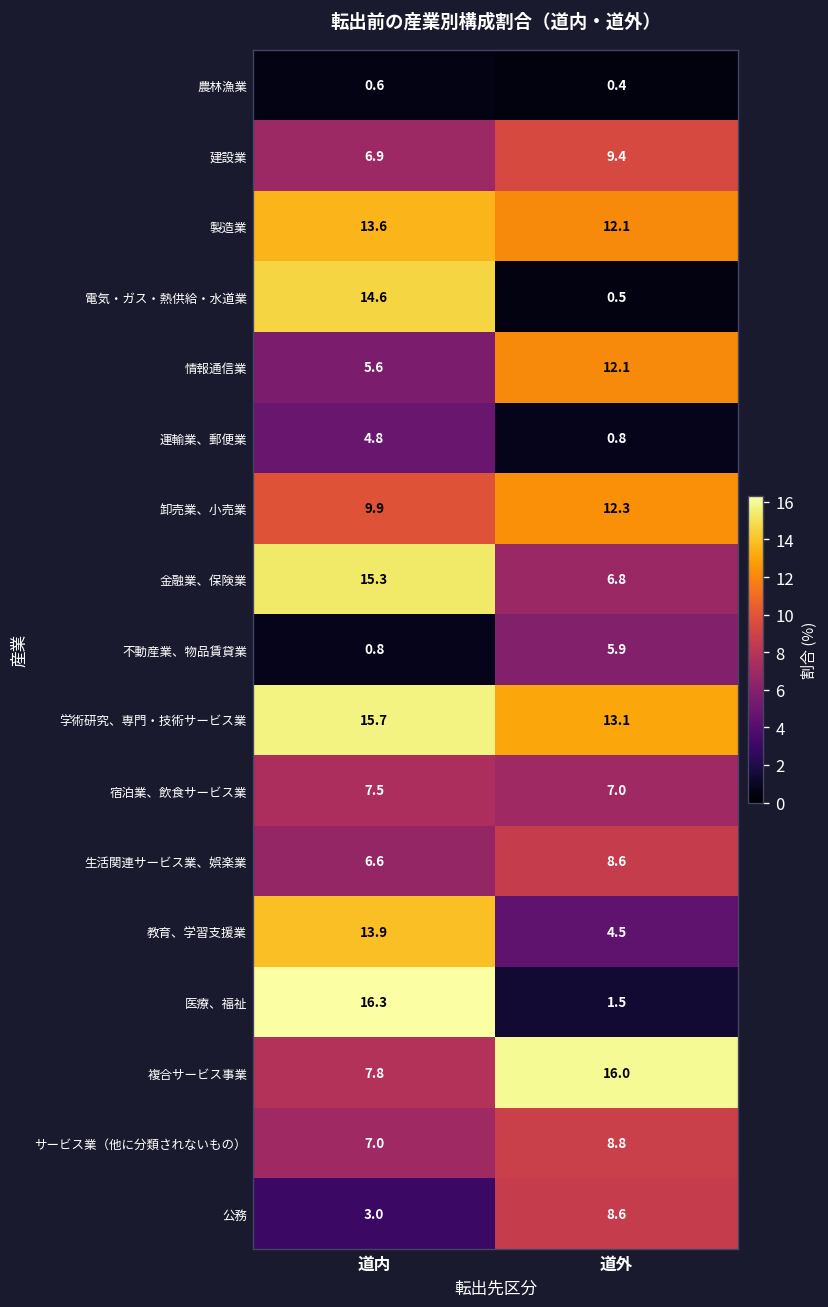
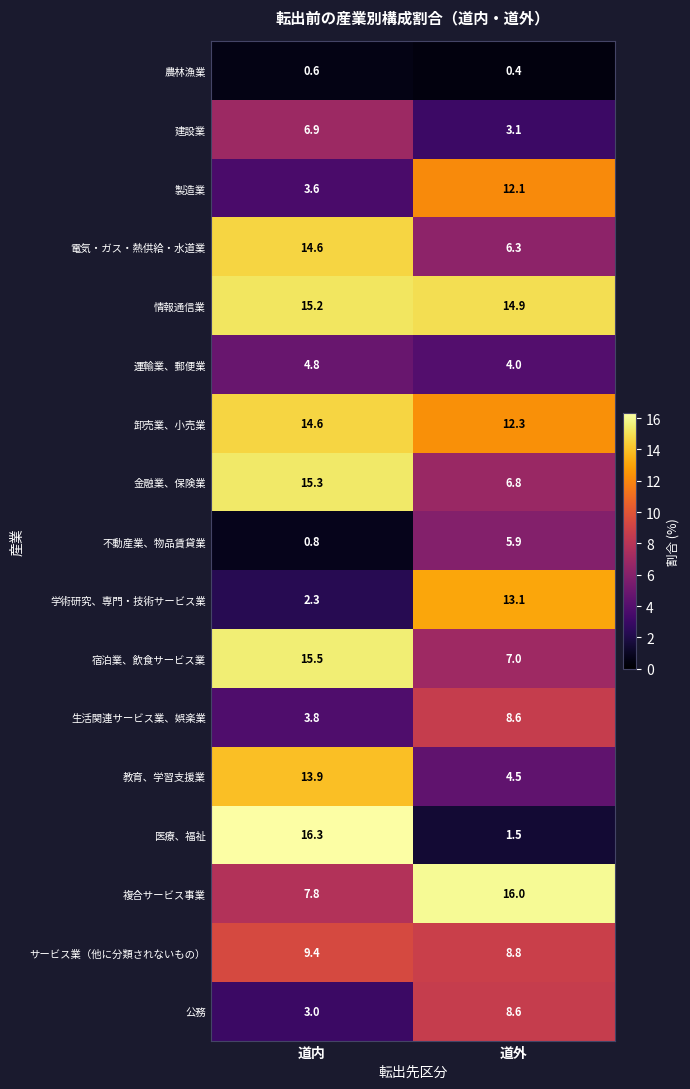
建設業, 道外: 9.4 -> 3.1
製造業, 道内: 13.6 -> 3.6
電気・ガス・熱供給・水道業, 道外: 0.5 -> 6.3
情報通信業, 道内: 5.6 -> 15.2
情報通信業, 道外: 12.1 -> 14.9
運輸業、郵便業, 道外: 0.8 -> 4.0
卸売業、小売業, 道内: 9.9 -> 14.6
学術研究、専門・技術サービス業, 道内: 15.7 -> 2.3
宿泊業、飲食サービス業, 道内: 7.5 -> 15.5
生活関連サービス業、娯楽業, 道内: 6.6 -> 3.8
サービス業（他に分類されないもの）, 道内: 7.0 -> 9.4
